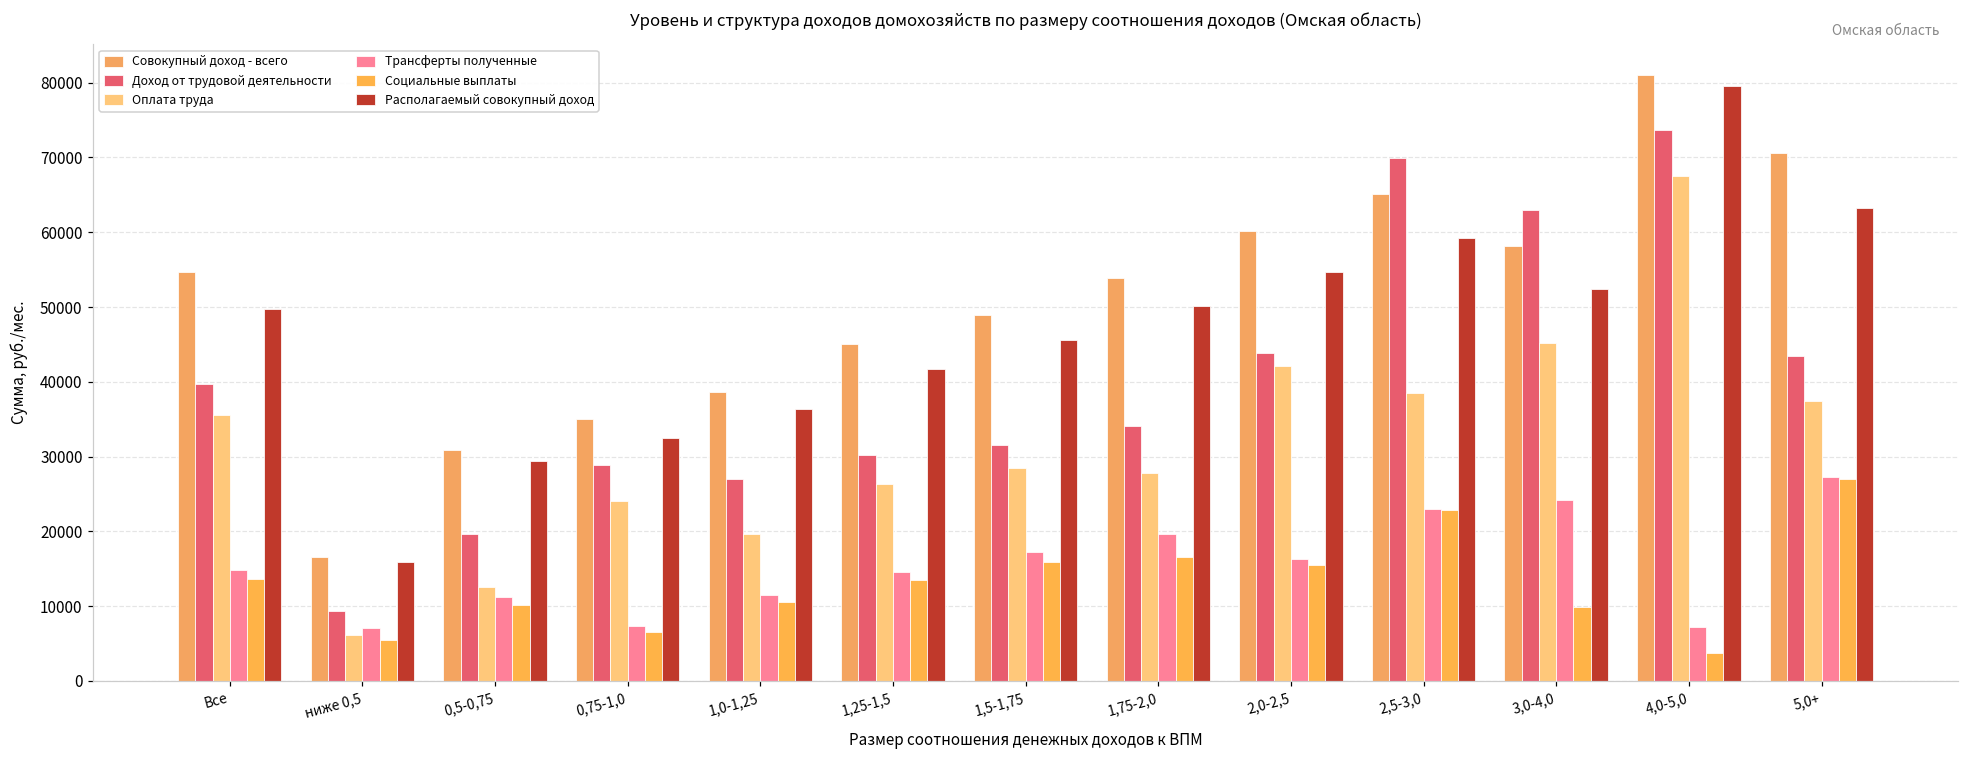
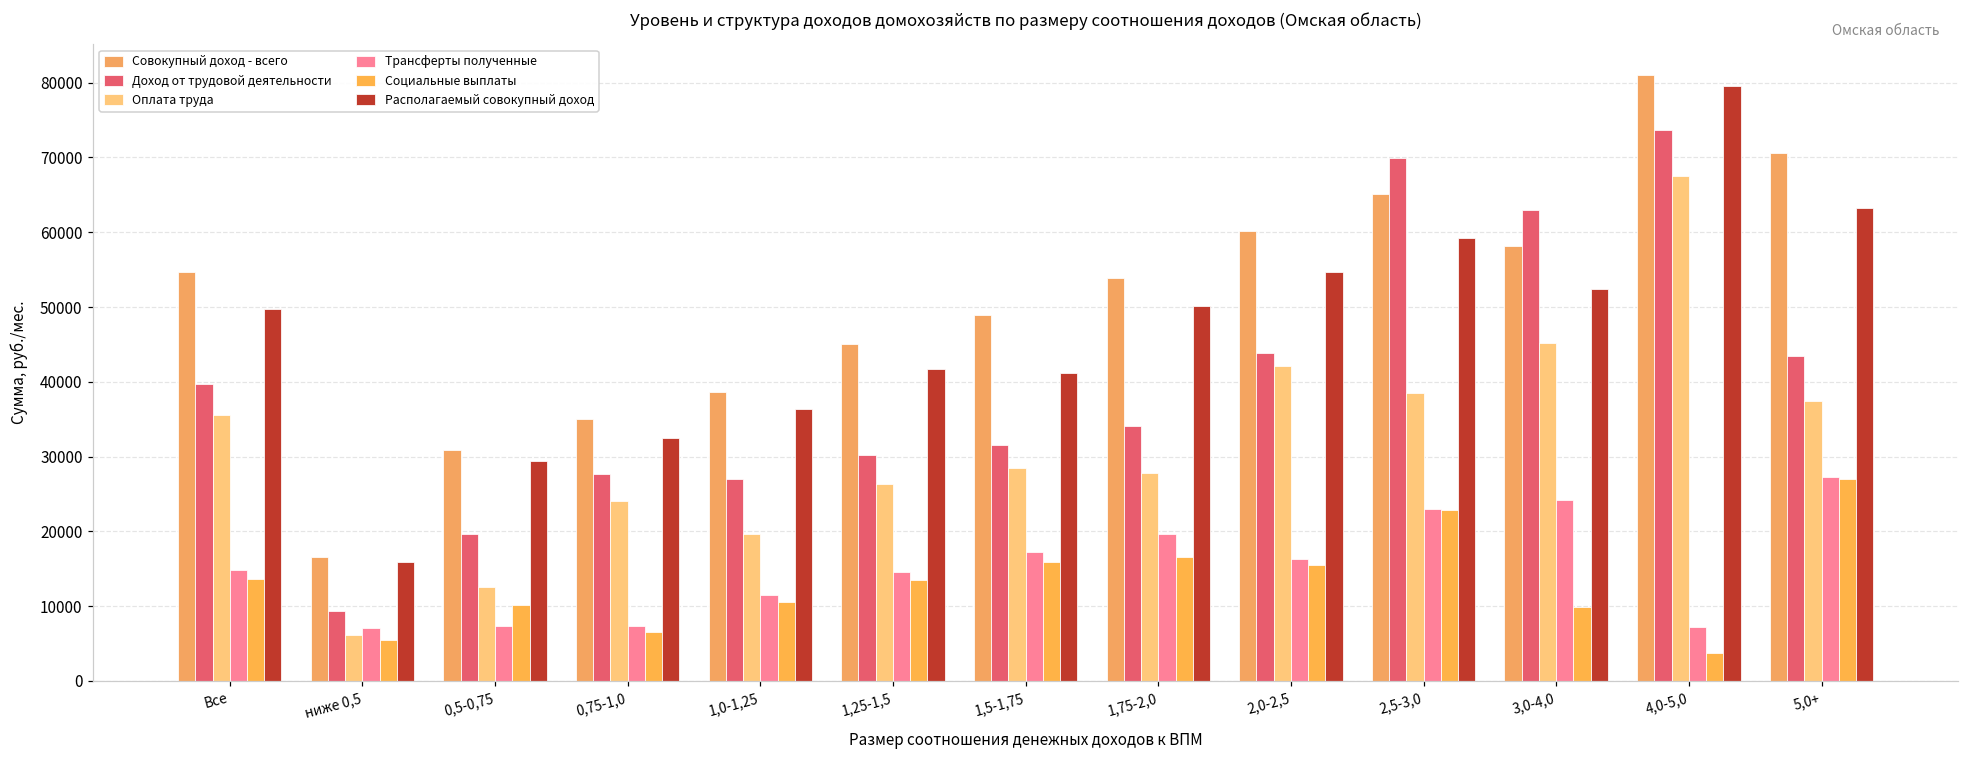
Трансферты полученные, 0,5-0,75: 11000 -> 7000
Доход от трудовой деятельности, 0,75-1,0: 29000 -> 28000
Располагаемый совокупный доход, 1,5-1,75: 46000 -> 41000
